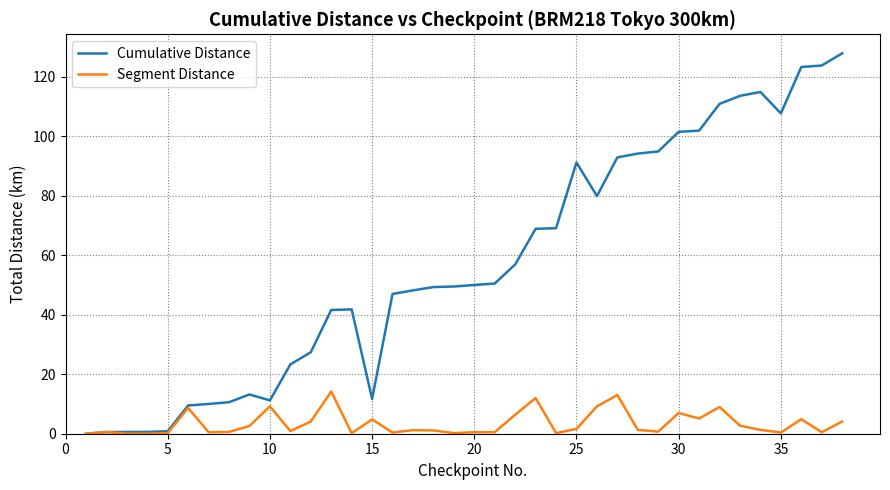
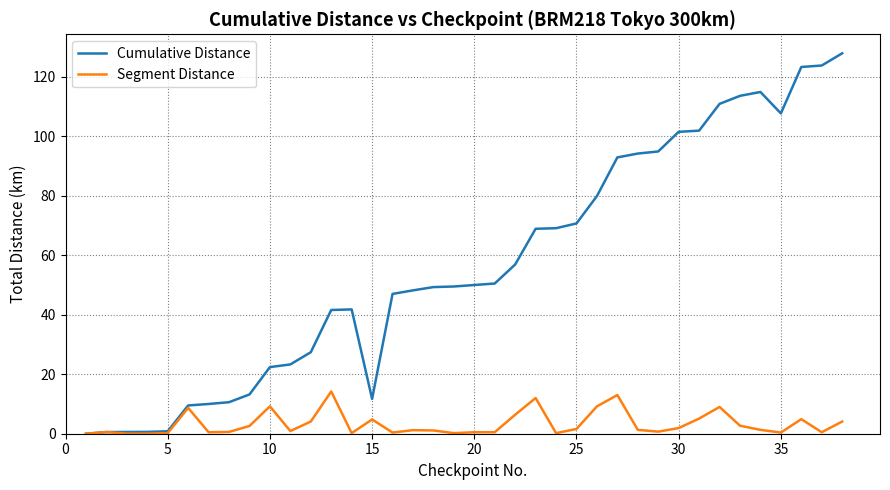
Cumulative Distance, 10: 11 -> 22
Cumulative Distance, 25: 91 -> 71
Segment Distance, 30: 7 -> 2
